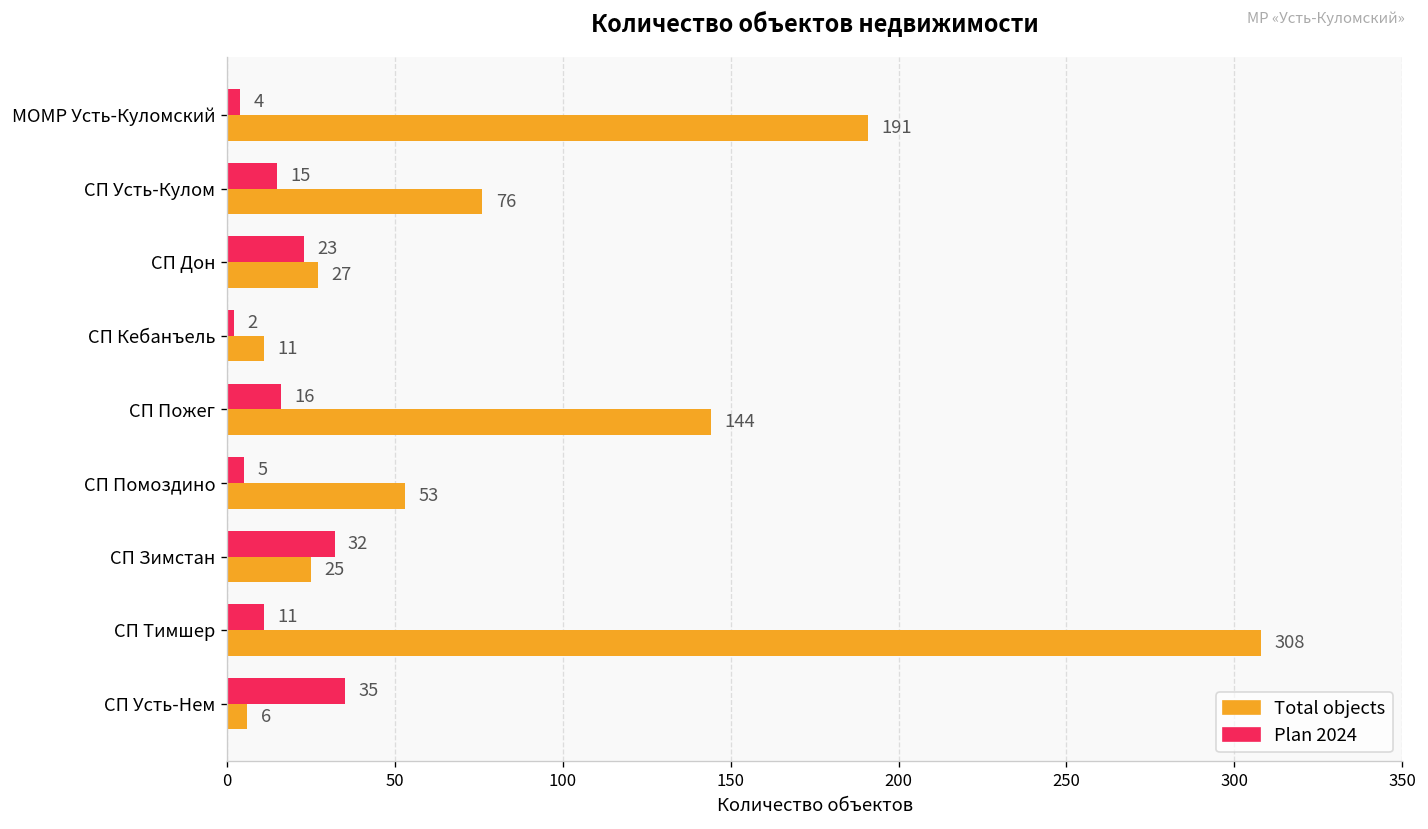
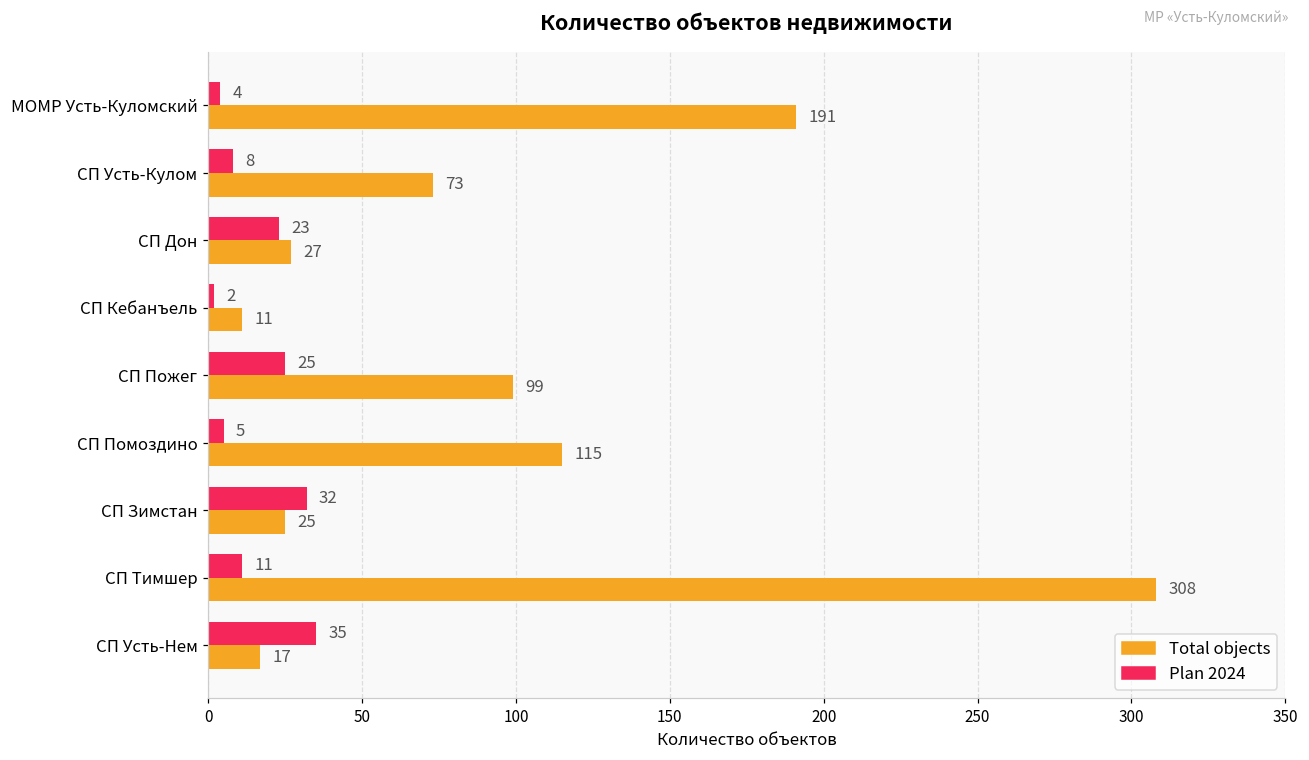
Plan 2024, СП Усть-Кулом: 15 -> 8
Total objects, СП Усть-Кулом: 76 -> 73
Plan 2024, СП Пожег: 16 -> 25
Total objects, СП Пожег: 144 -> 99
Total objects, СП Помоздино: 53 -> 115
Total objects, СП Усть-Нем: 6 -> 17
